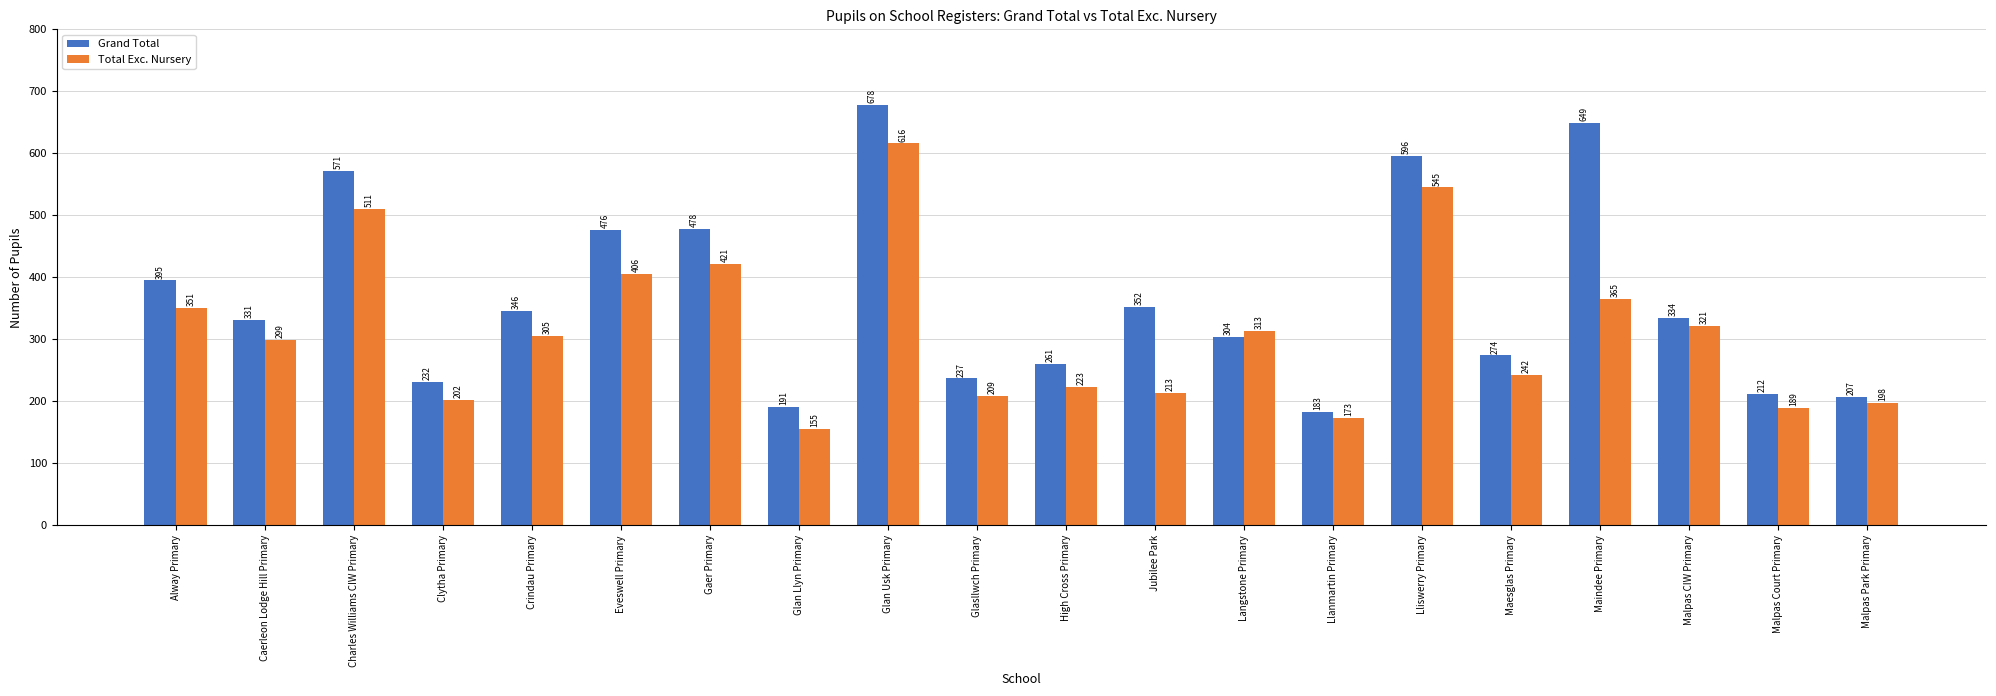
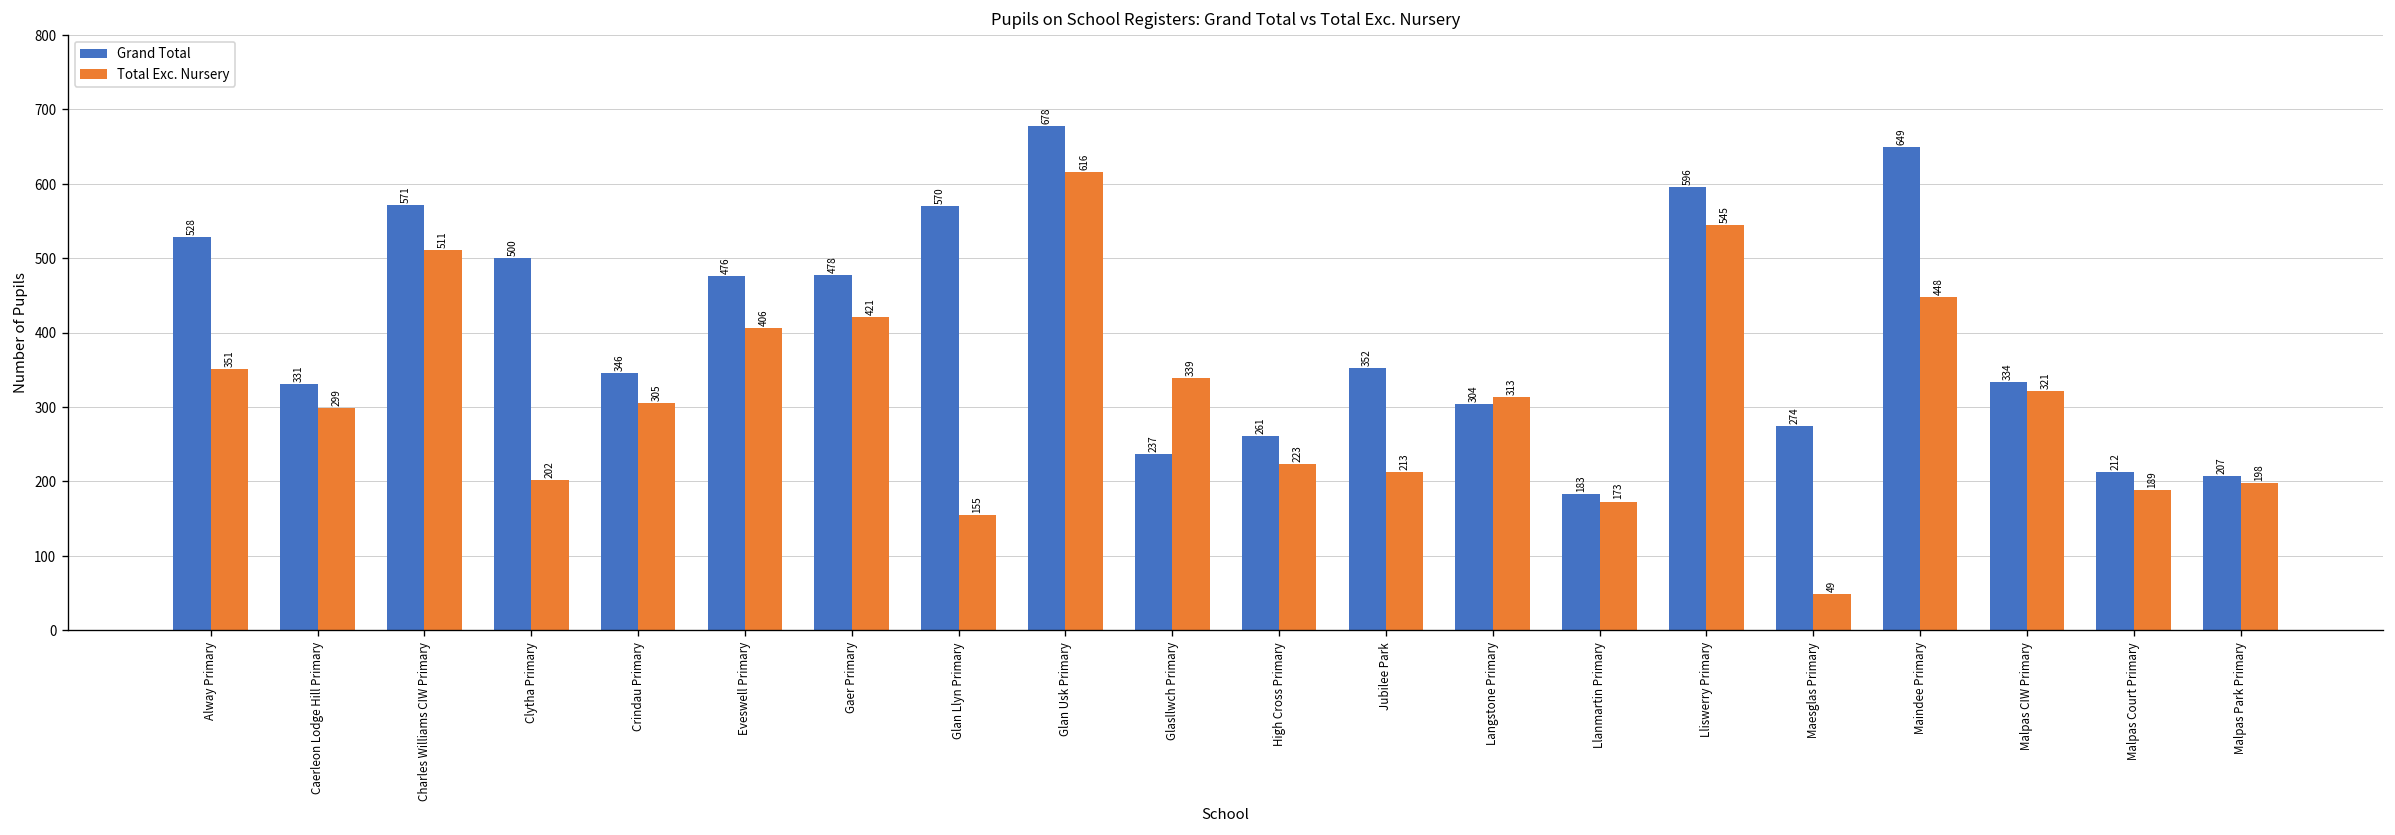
Grand Total, Alway Primary: 395 -> 528
Grand Total, Clytha Primary: 232 -> 500
Grand Total, Glan Llyn Primary: 191 -> 570
Total Exc. Nursery, Glasllwch Primary: 209 -> 339
Total Exc. Nursery, Maesglas Primary: 242 -> 49
Total Exc. Nursery, Maindee Primary: 365 -> 448
